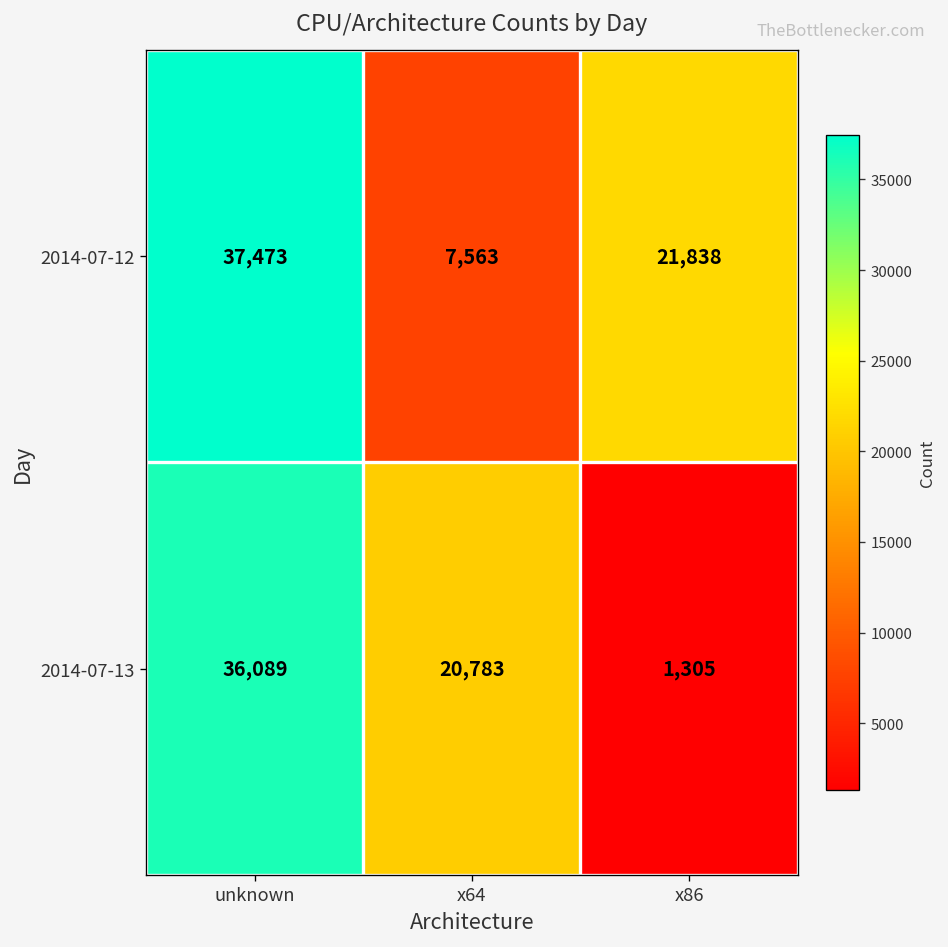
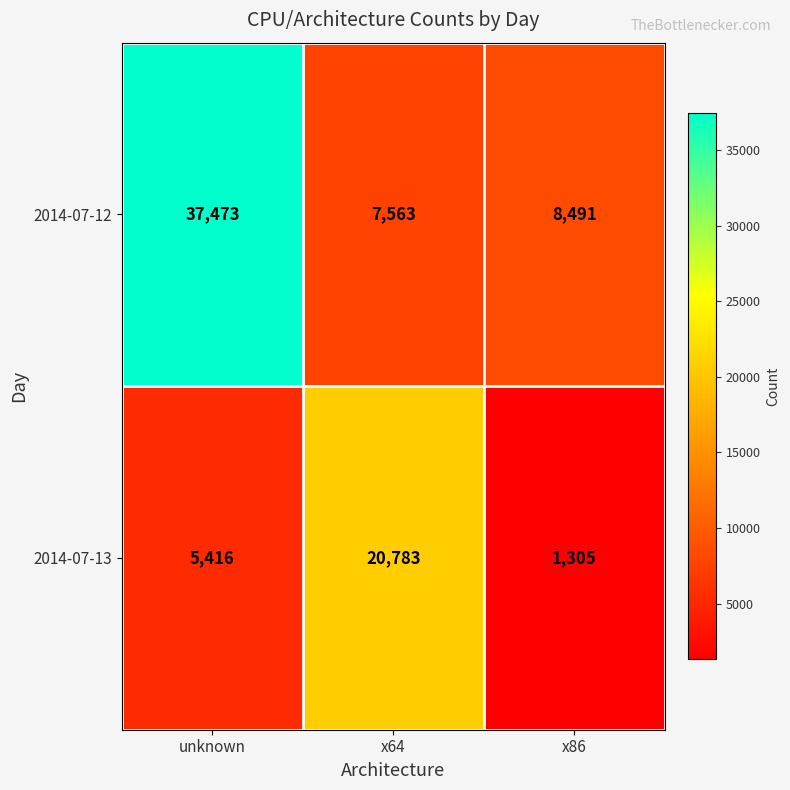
2014-07-12, x86: 21,838 -> 8,491
2014-07-13, unknown: 36,089 -> 5,416
